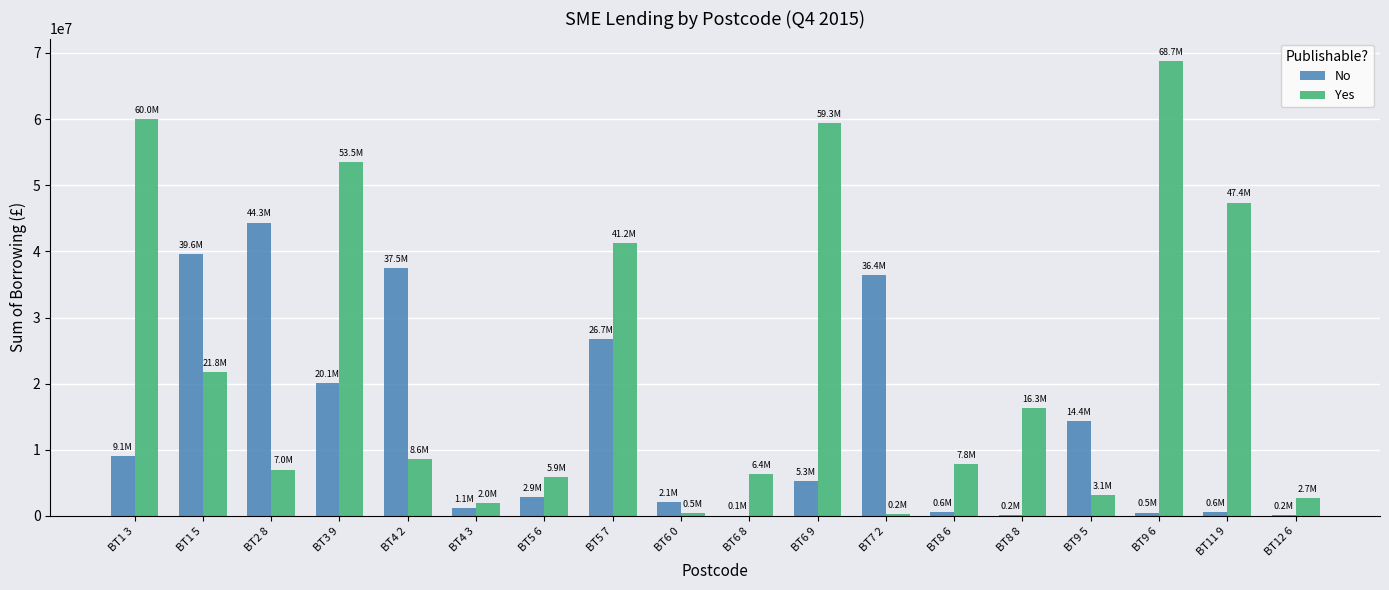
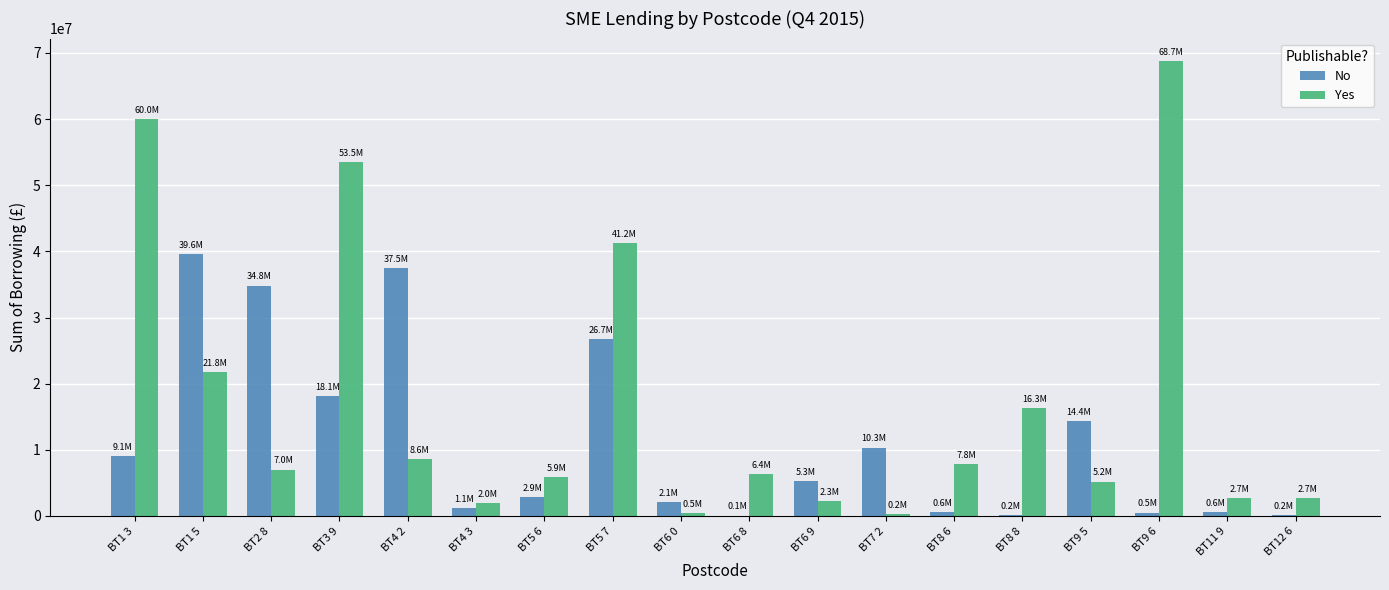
No, BT2 8: 44.3M -> 34.8M
No, BT3 9: 20.1M -> 18.1M
Yes, BT6 9: 59.3M -> 2.3M
No, BT7 2: 36.4M -> 10.3M
Yes, BT9 5: 3.1M -> 5.2M
Yes, BT11 9: 47.4M -> 2.7M
